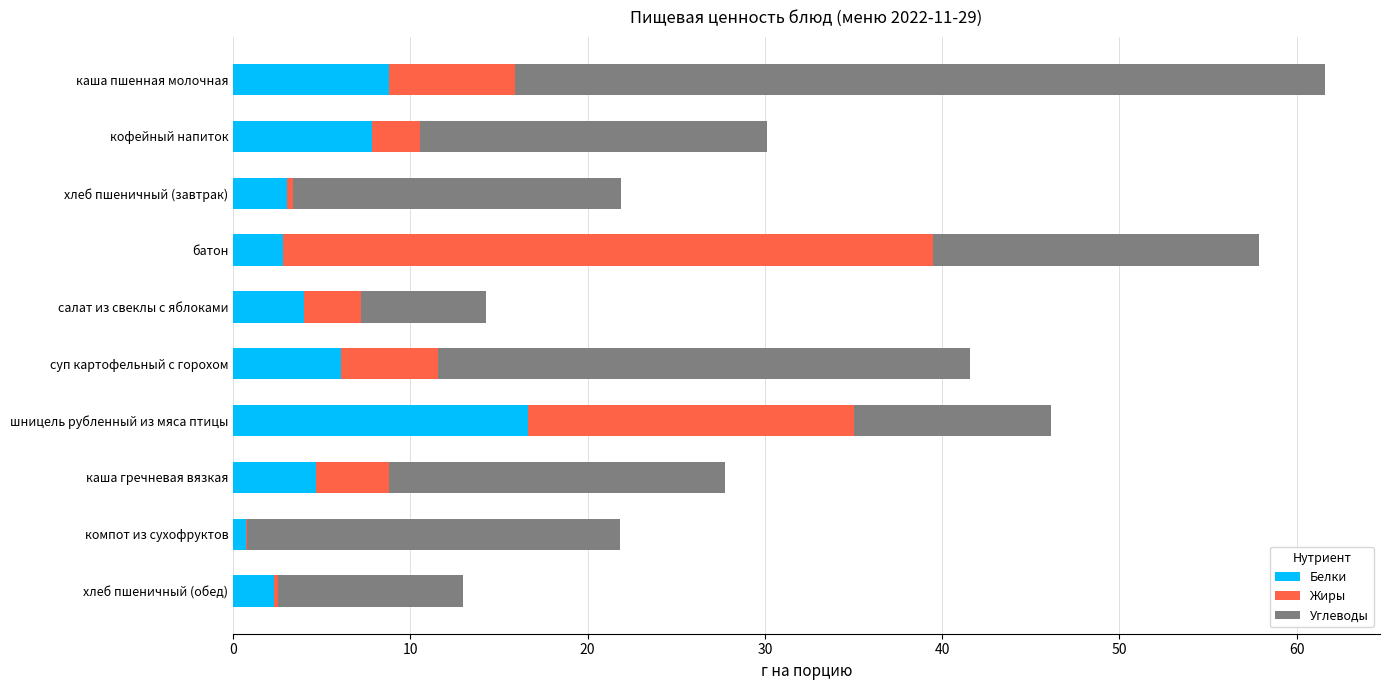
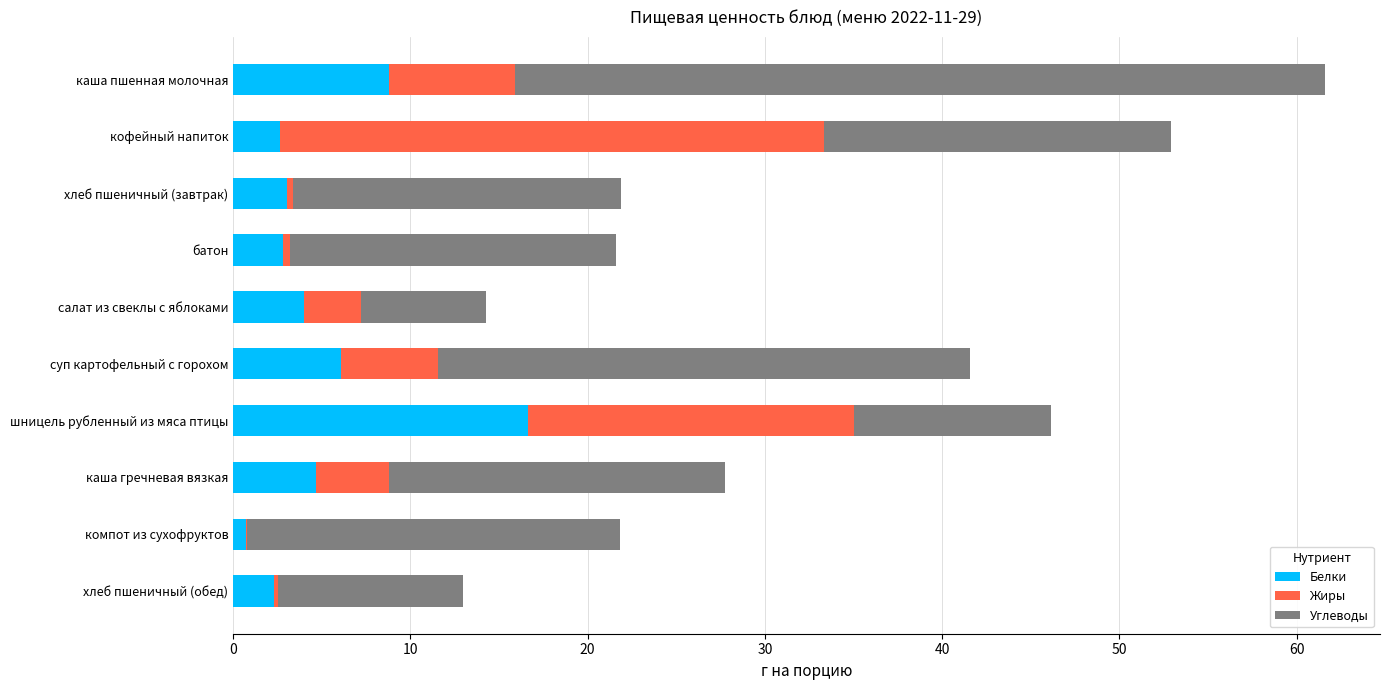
Белки, кофейный напиток: 7.8 -> 2.7
Жиры, кофейный напиток: 2.7 -> 30.7
Жиры, батон: 36.7 -> 0.4
